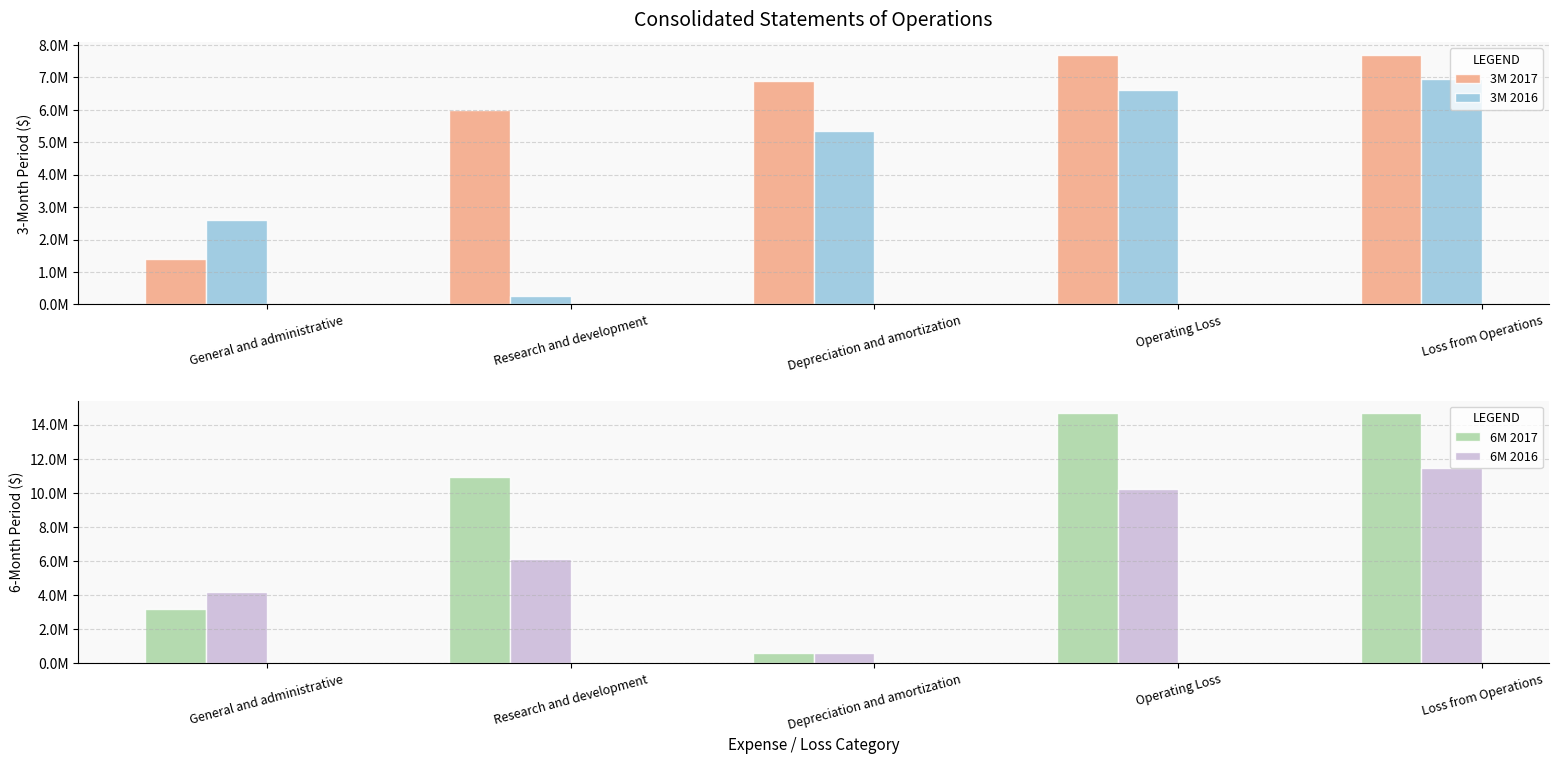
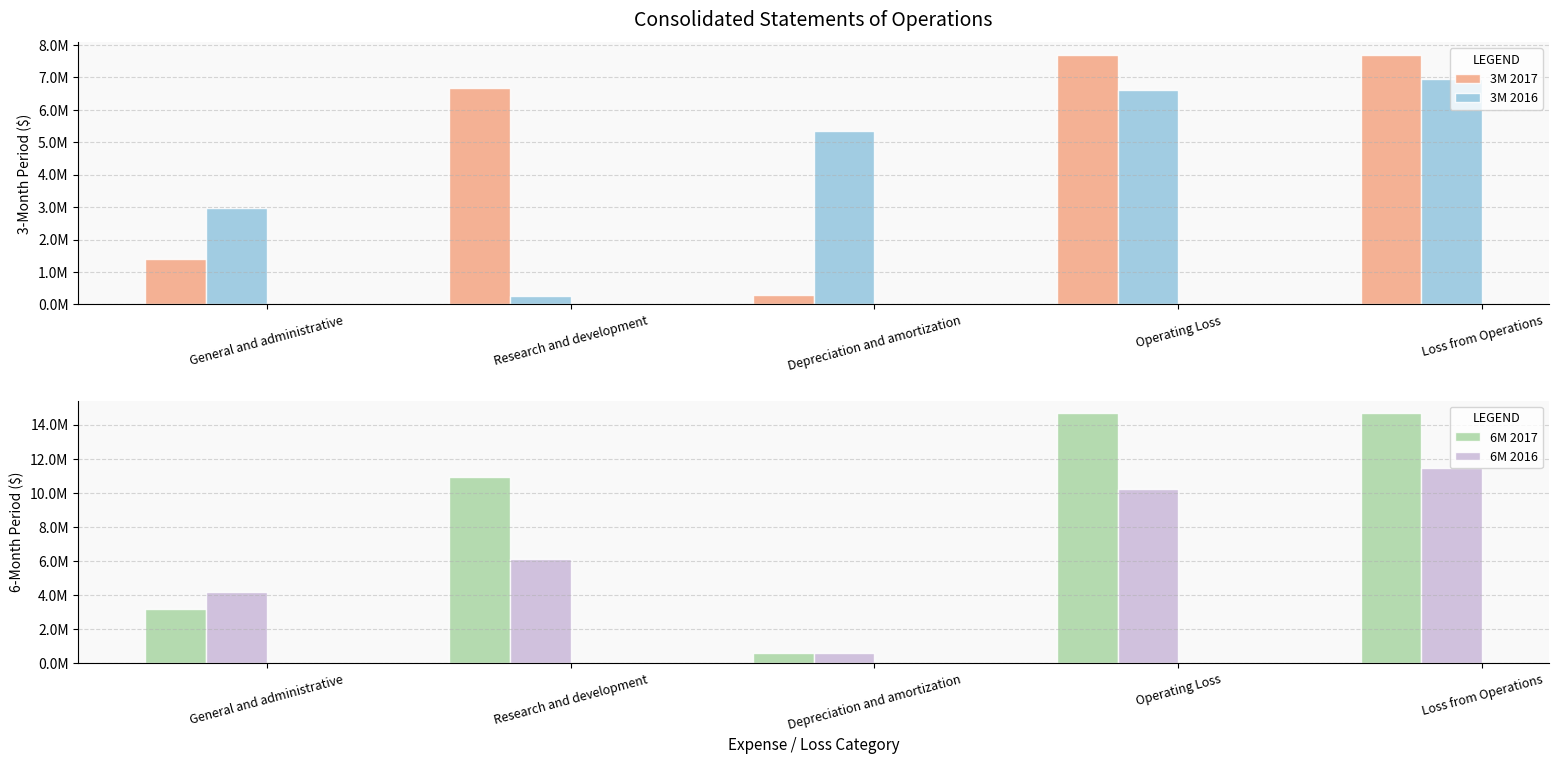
Consolidated Statements of Operations, 3M 2016, General and administrative: 2600000 -> 3000000
Consolidated Statements of Operations, 3M 2017, Research and development: 6000000 -> 6700000
Consolidated Statements of Operations, 3M 2017, Depreciation and amortization: 6900000 -> 300000
